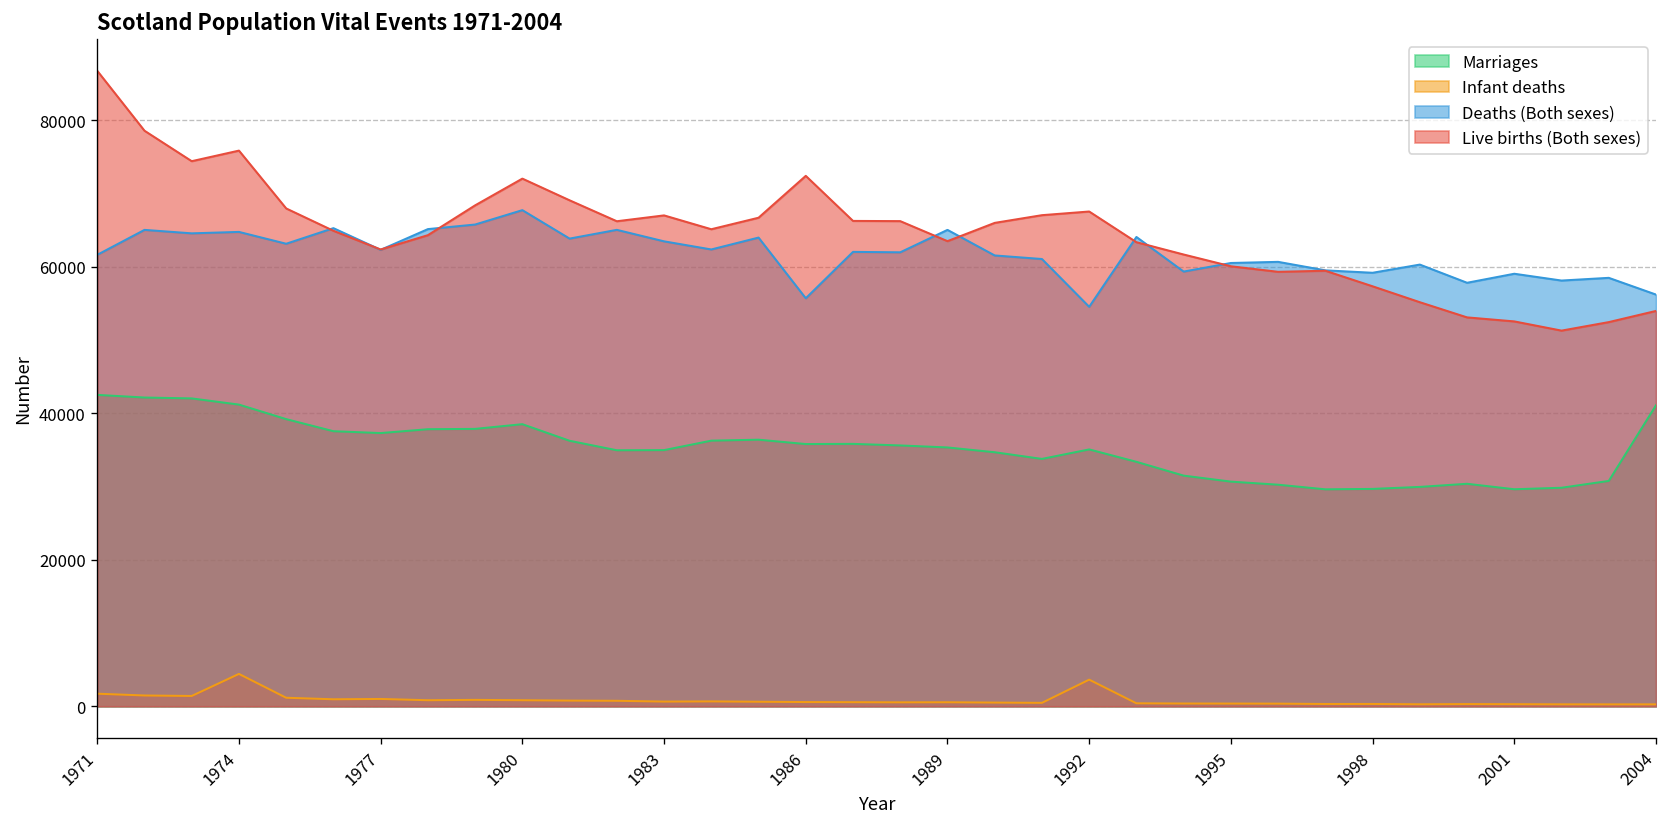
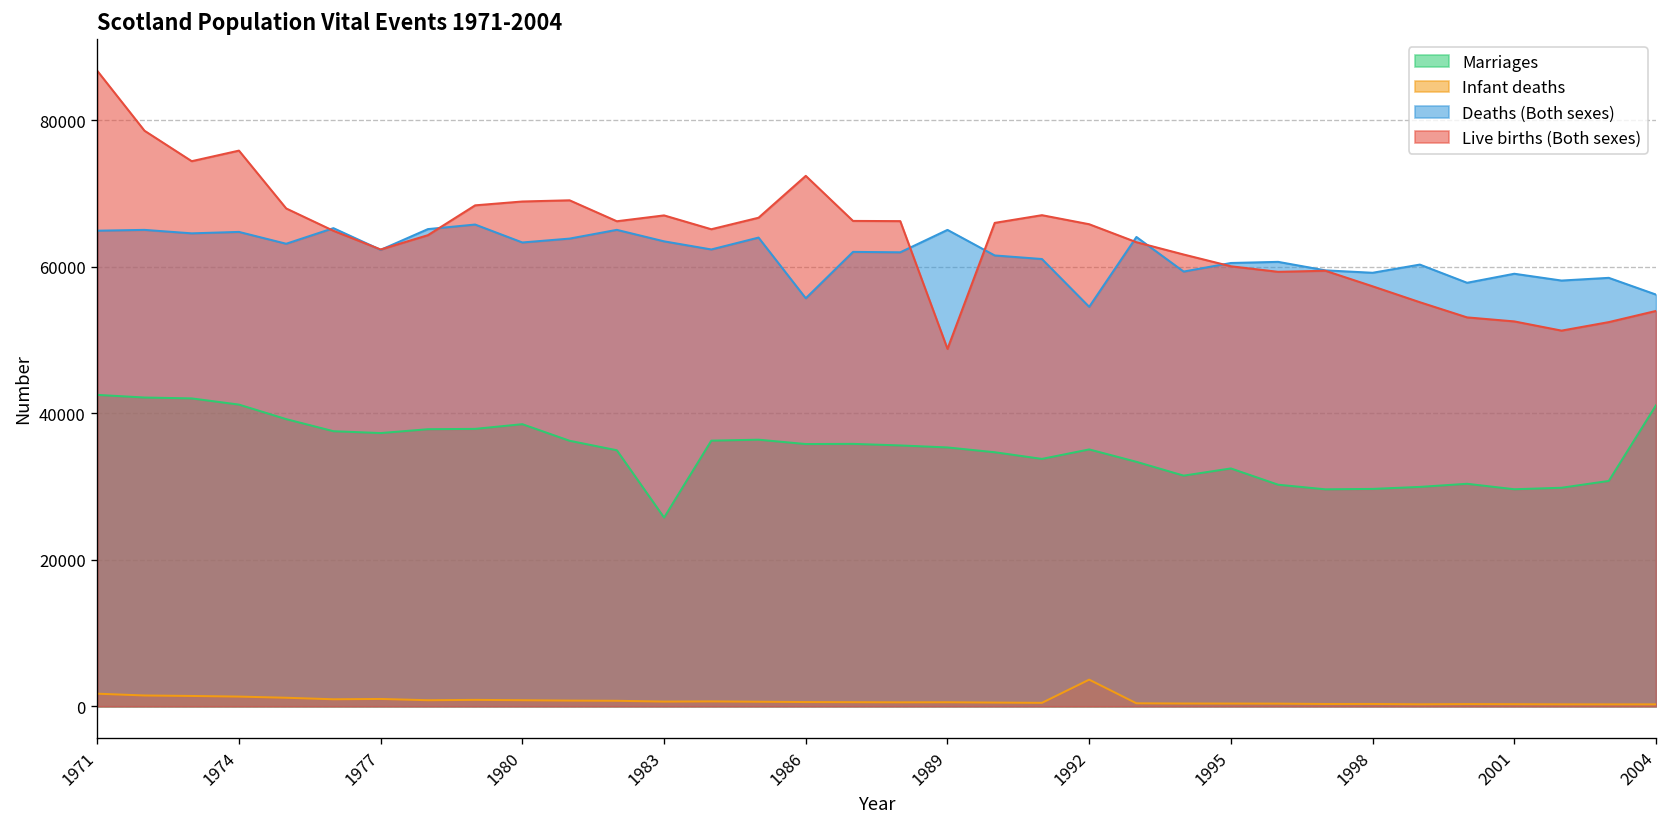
Deaths (Both sexes), 1971: 62000 -> 65000
Infant deaths, 1974: 4000 -> 1000
Deaths (Both sexes), 1980: 68000 -> 63000
Live births (Both sexes), 1980: 72000 -> 69000
Marriages, 1983: 35000 -> 26000
Live births (Both sexes), 1989: 63000 -> 49000
Live births (Both sexes), 1992: 68000 -> 66000
Marriages, 1995: 31000 -> 32000
